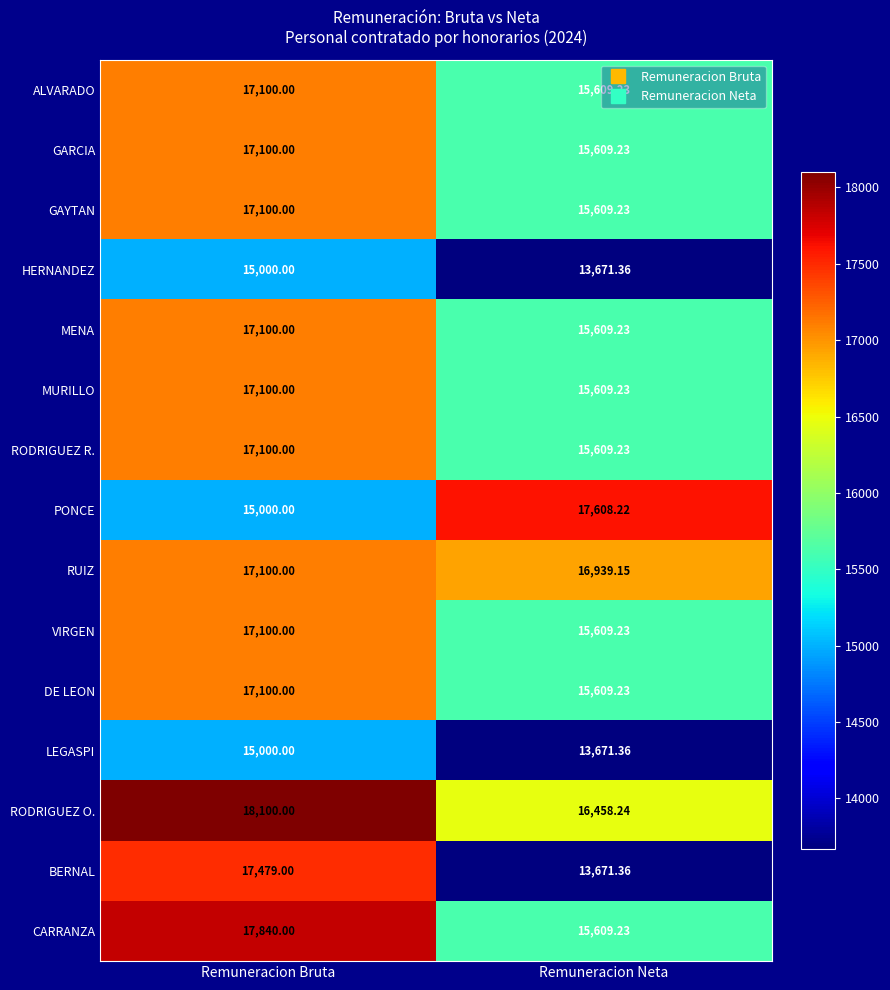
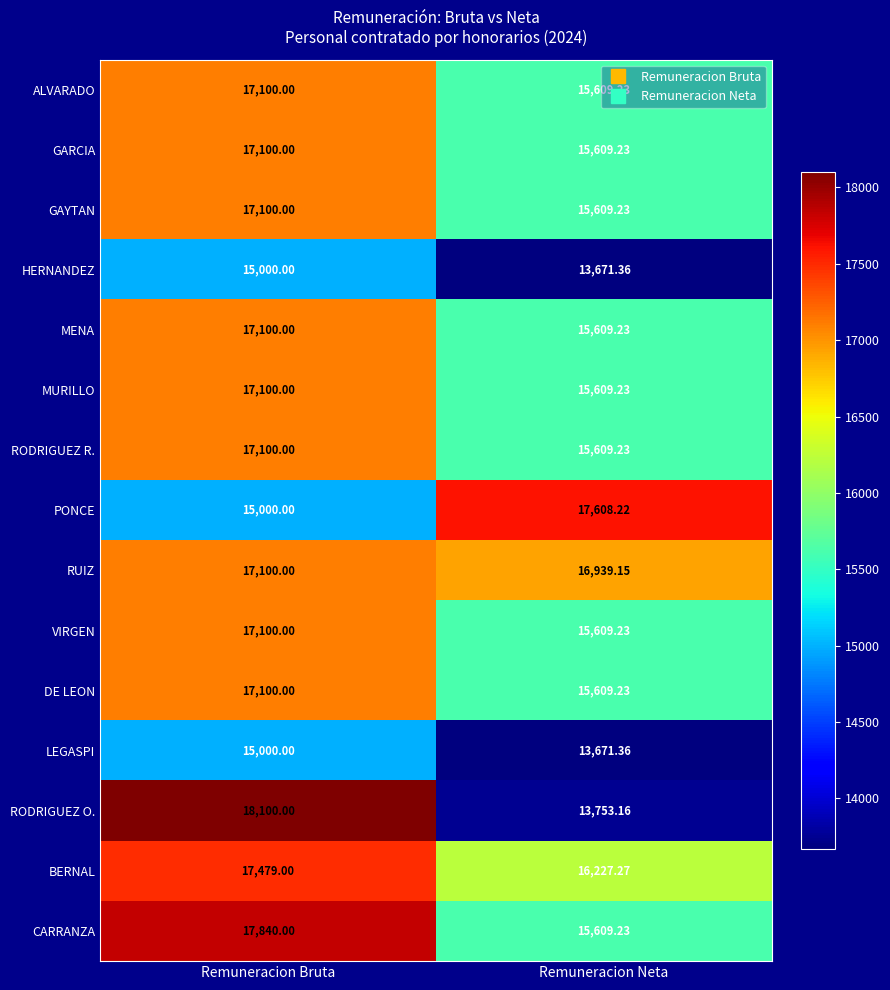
RODRIGUEZ O., Remuneracion Neta: 16,458.24 -> 13,753.16
BERNAL, Remuneracion Neta: 13,671.36 -> 16,227.27
